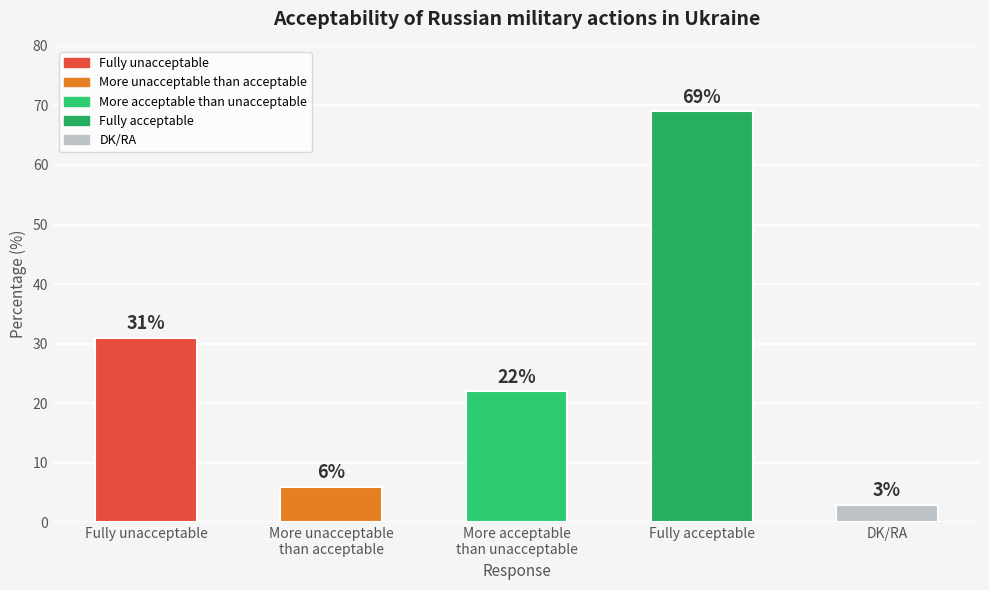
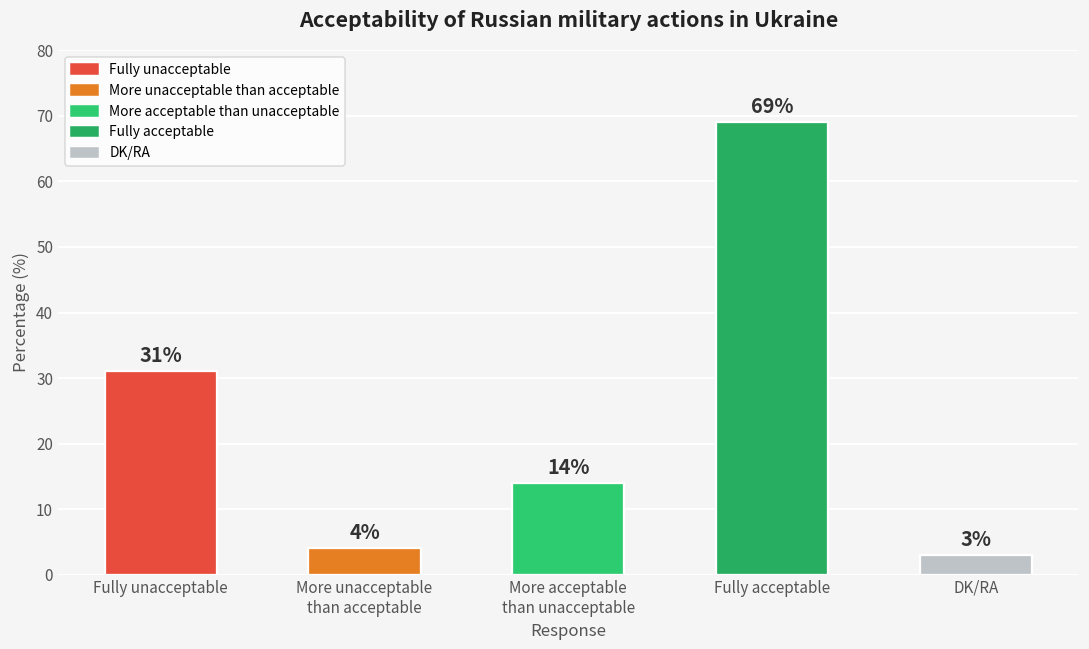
More unacceptable than acceptable: 6% -> 4%
More acceptable than unacceptable: 22% -> 14%
